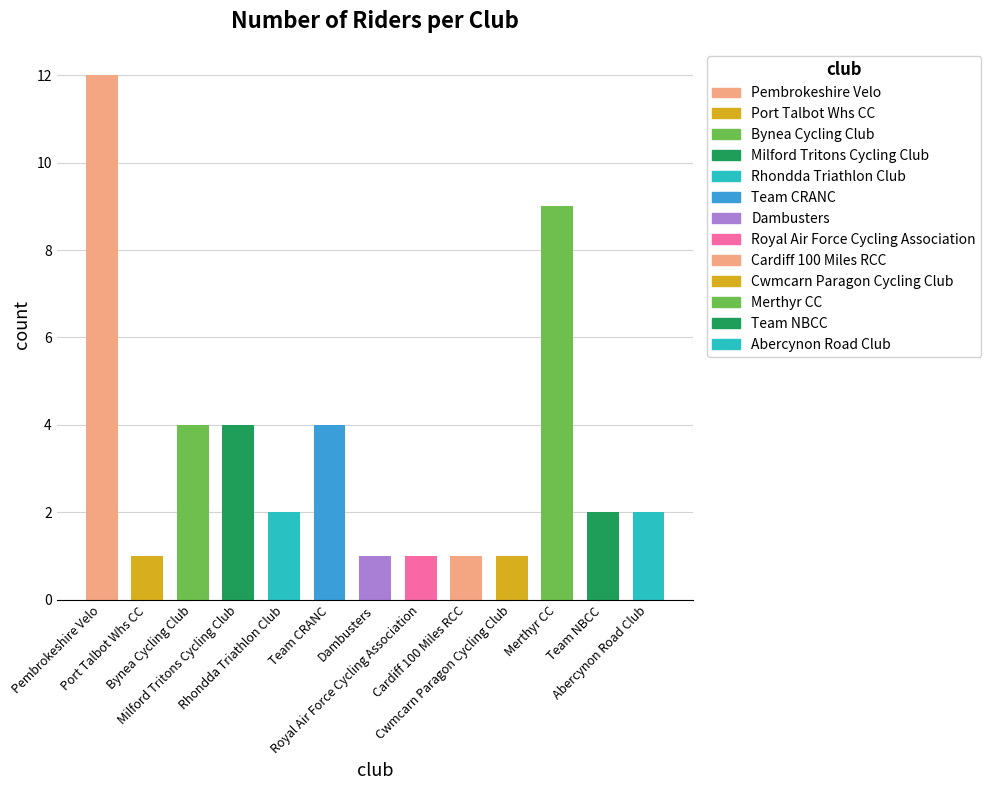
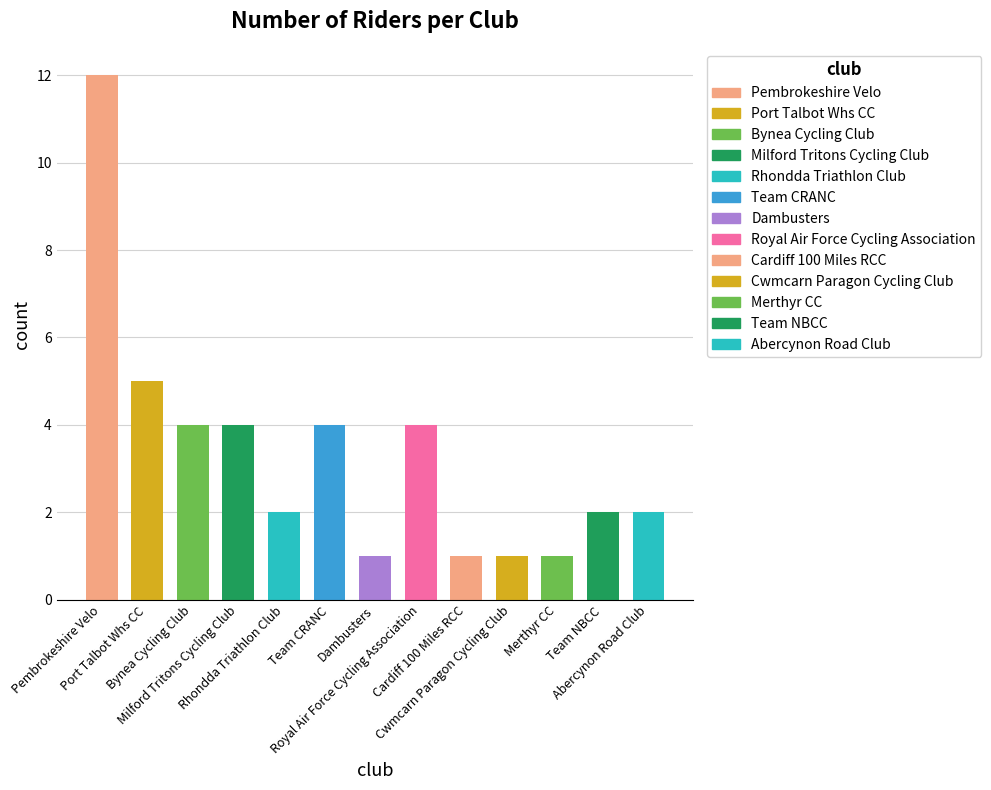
Port Talbot Whs CC: 1 -> 5
Royal Air Force Cycling Association: 1 -> 4
Merthyr CC: 9 -> 1
